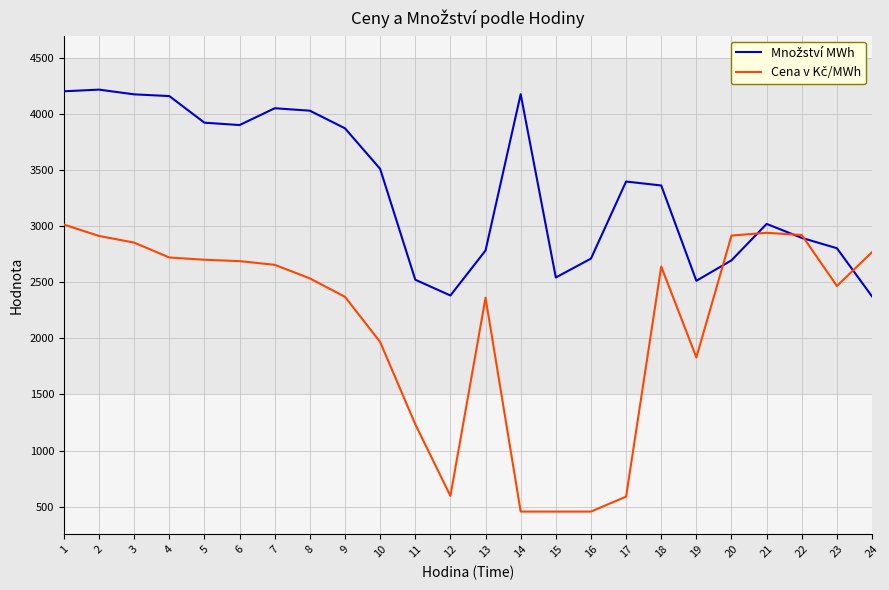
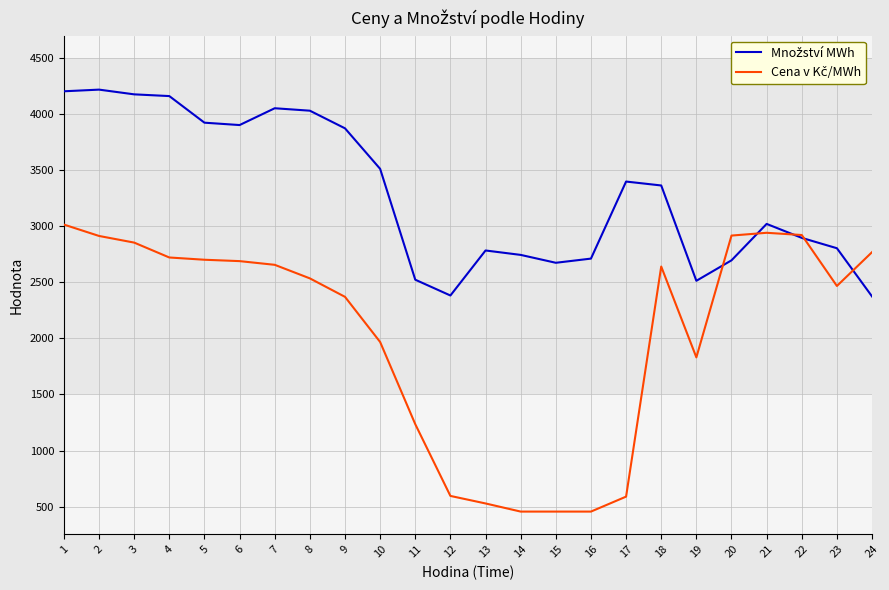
Cena v Kč/MWh, 13: 2360 -> 530
Množství MWh, 14: 4180 -> 2750
Množství MWh, 15: 2540 -> 2680
